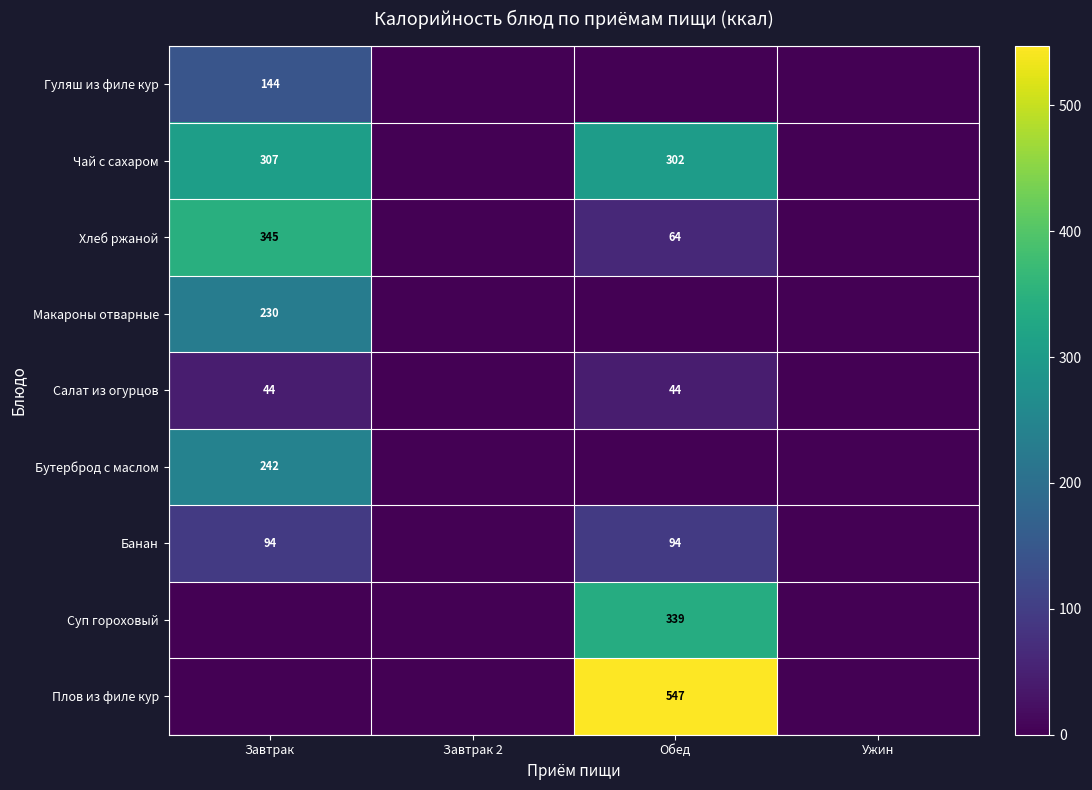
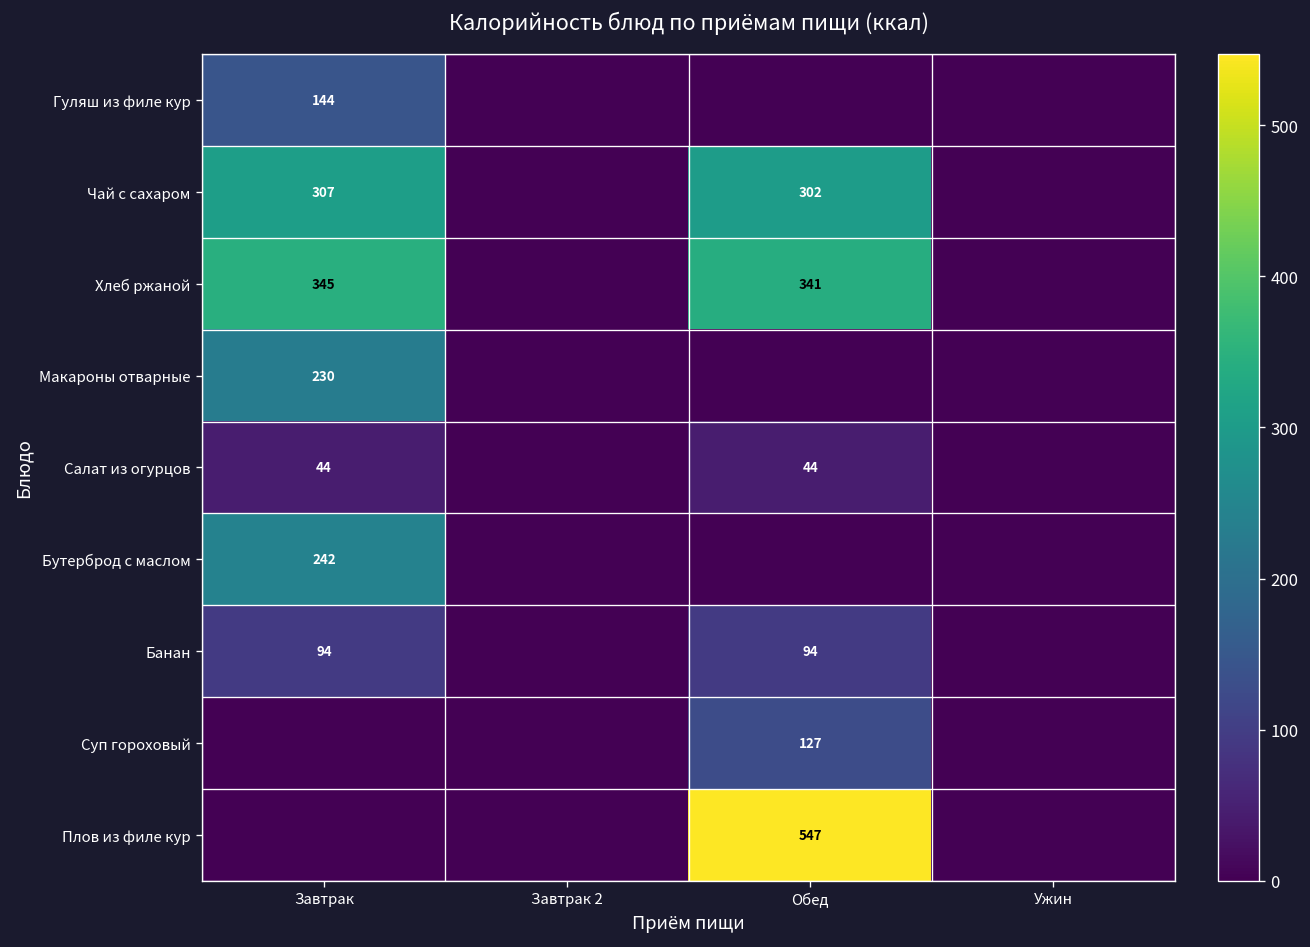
Хлеб ржаной, Обед: 64 -> 341
Суп гороховый, Обед: 339 -> 127
